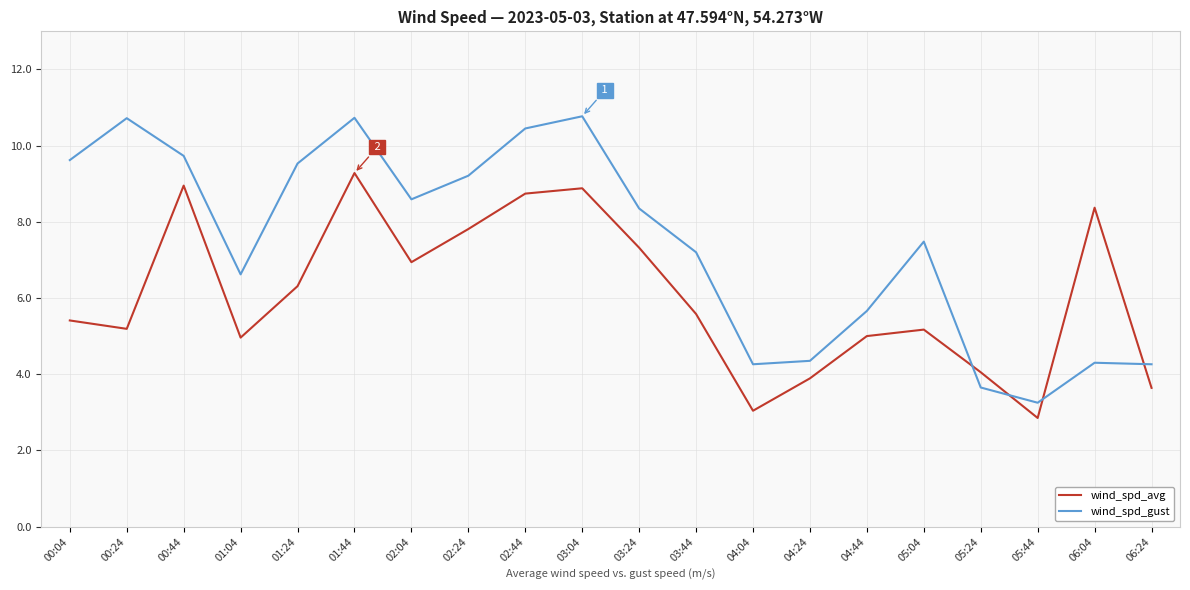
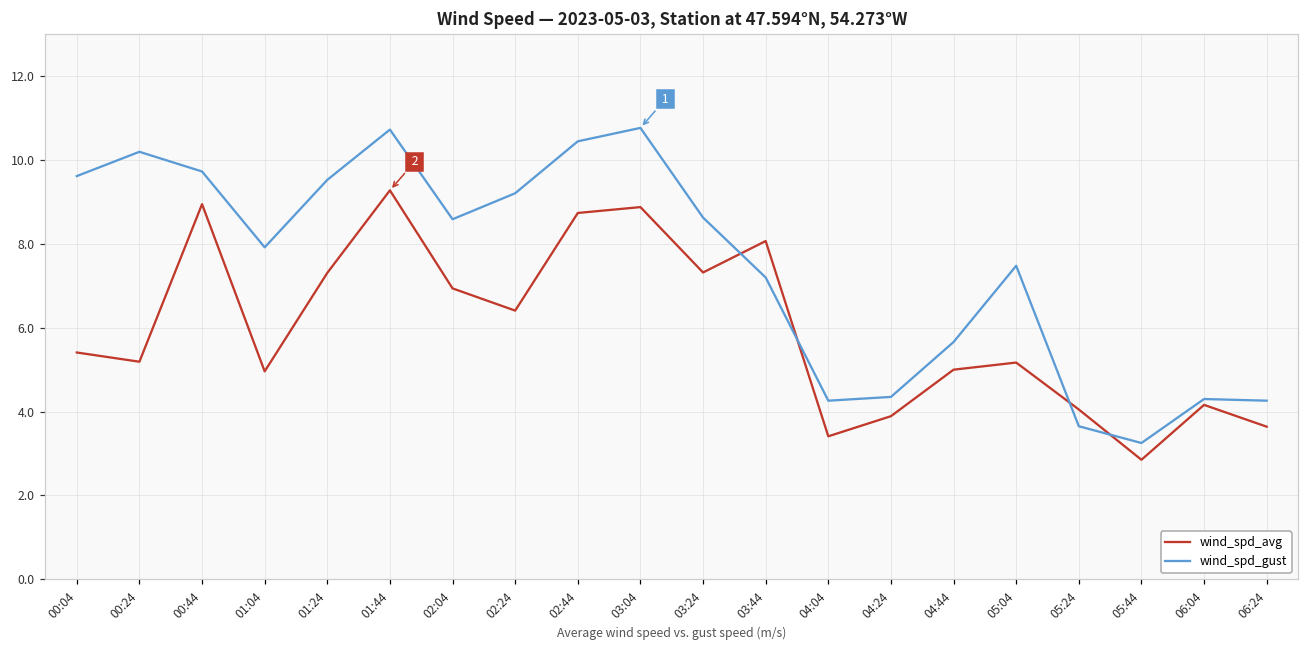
wind_spd_gust, 00:24: 10.7 -> 10.2
wind_spd_gust, 01:04: 6.6 -> 7.9
wind_spd_avg, 01:24: 6.3 -> 7.3
wind_spd_avg, 02:24: 7.8 -> 6.4
wind_spd_gust, 03:24: 8.4 -> 8.6
wind_spd_avg, 03:44: 5.6 -> 8.1
wind_spd_avg, 04:04: 3.0 -> 3.4
wind_spd_avg, 06:04: 8.4 -> 4.2
